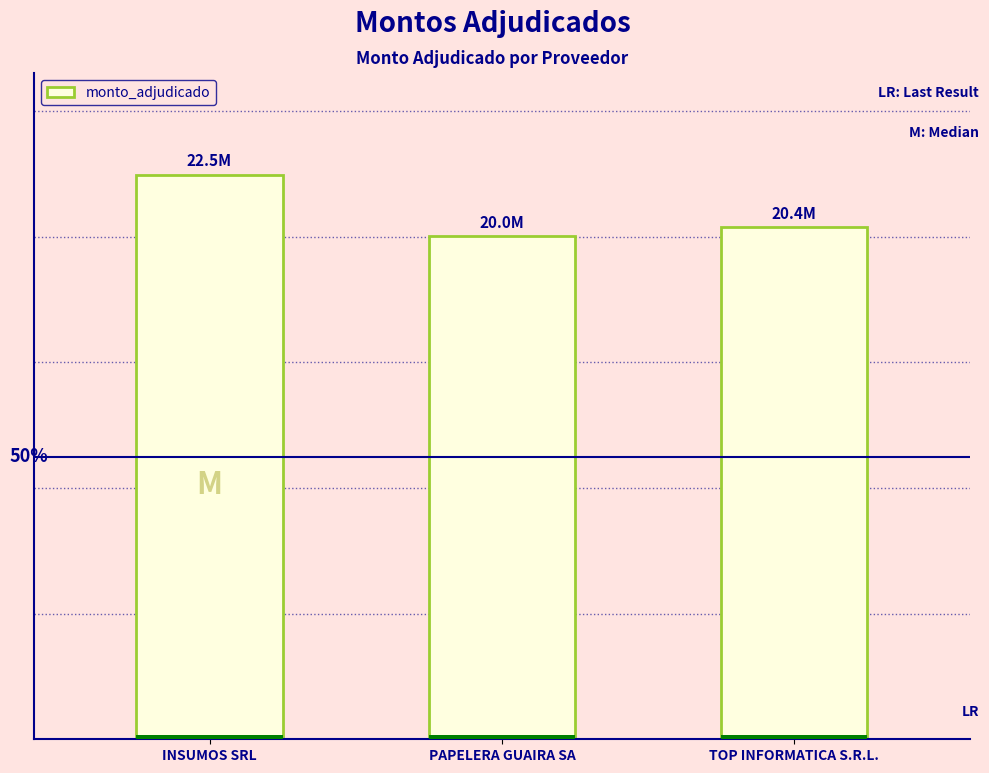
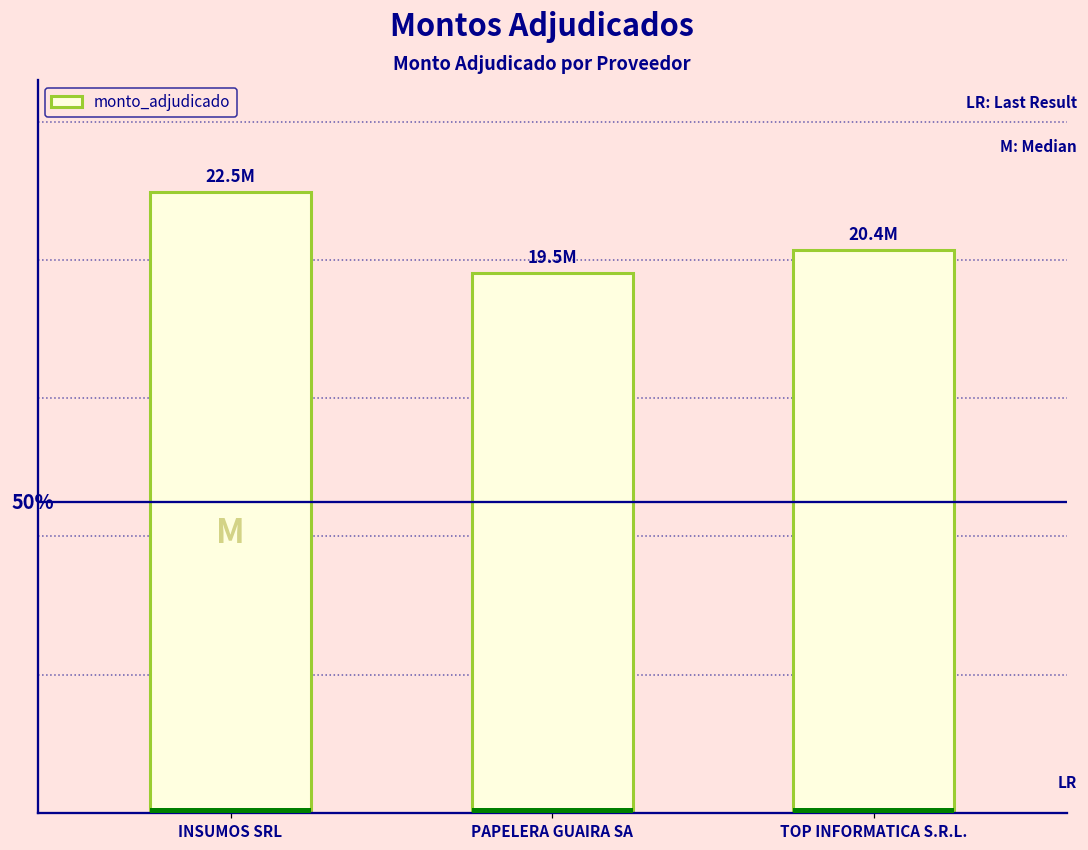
monto_adjudicado, PAPELERA GUAIRA SA: 20.0M -> 19.5M
